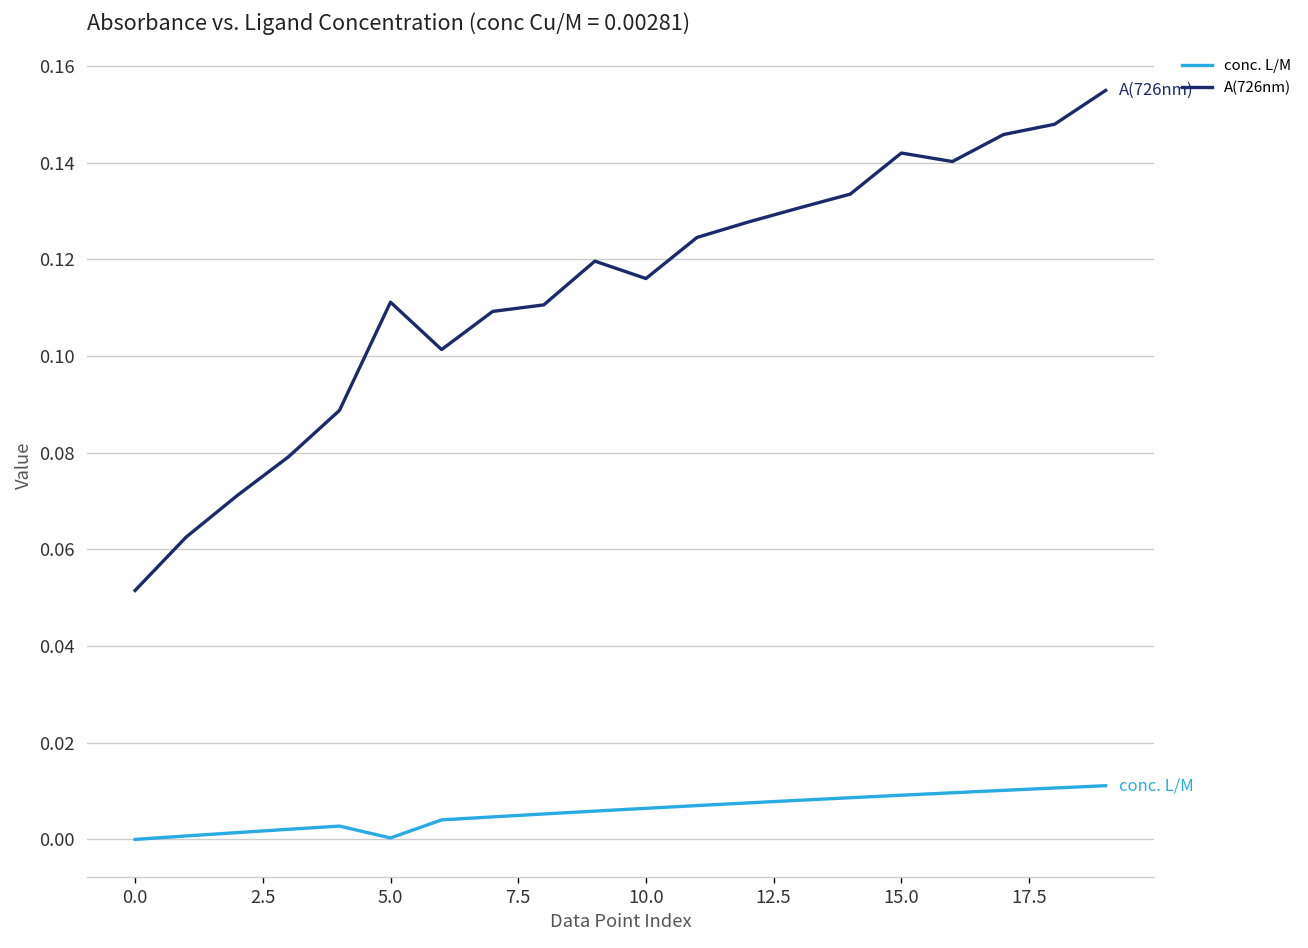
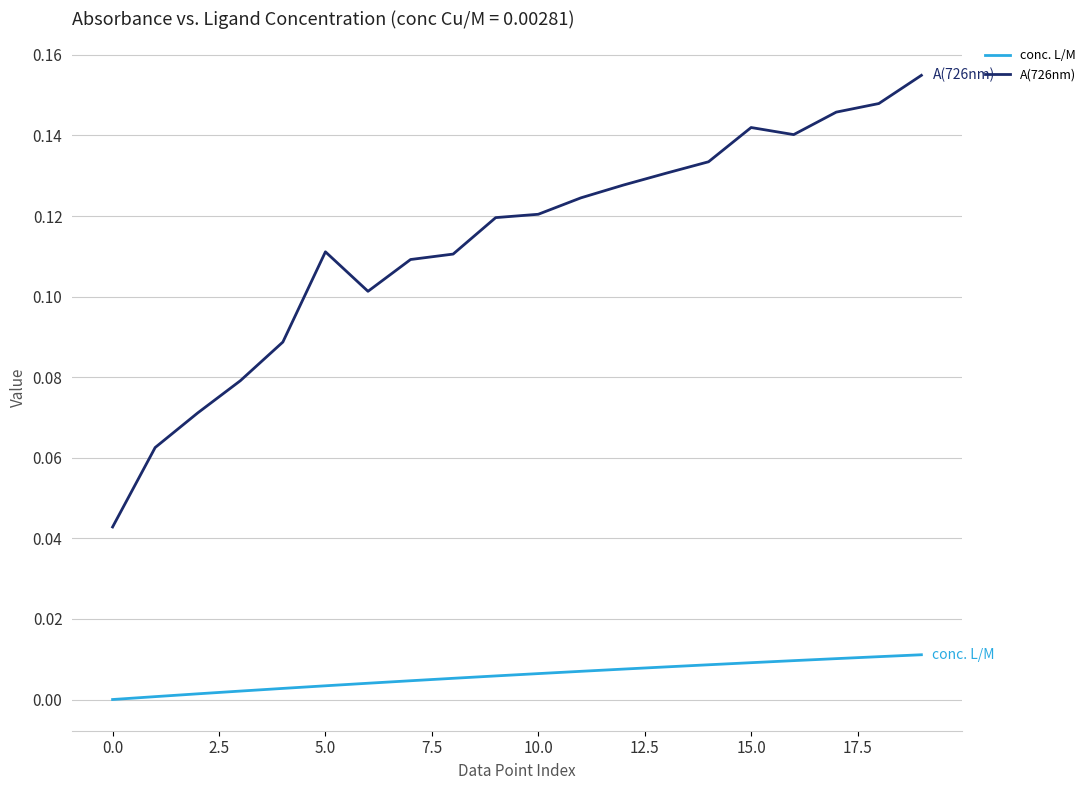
A(726nm), 0.0: 0.051 -> 0.043
conc. L/M, 5.0: 0.000 -> 0.003
A(726nm), 10.0: 0.116 -> 0.120
